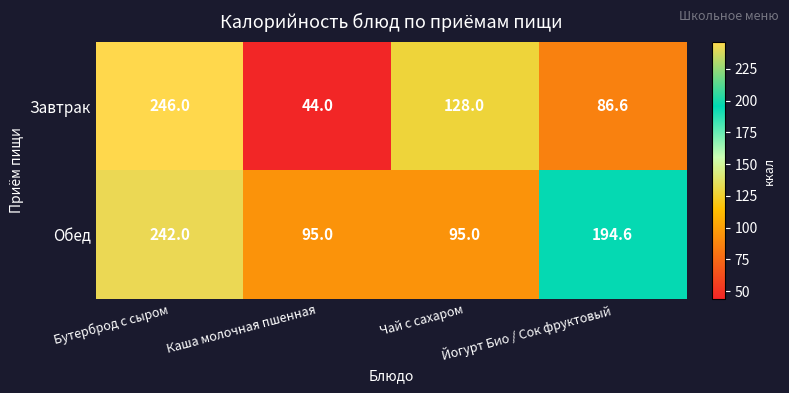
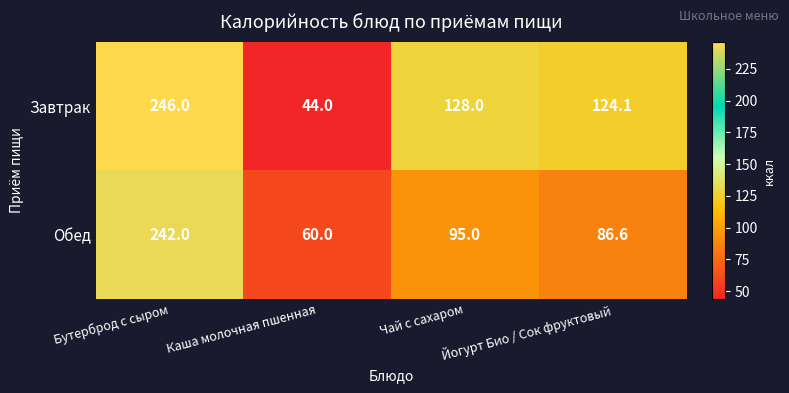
Завтрак, Йогурт Био / Сок фруктовый: 86.6 -> 124.1
Обед, Каша молочная пшенная: 95.0 -> 60.0
Обед, Йогурт Био / Сок фруктовый: 194.6 -> 86.6
